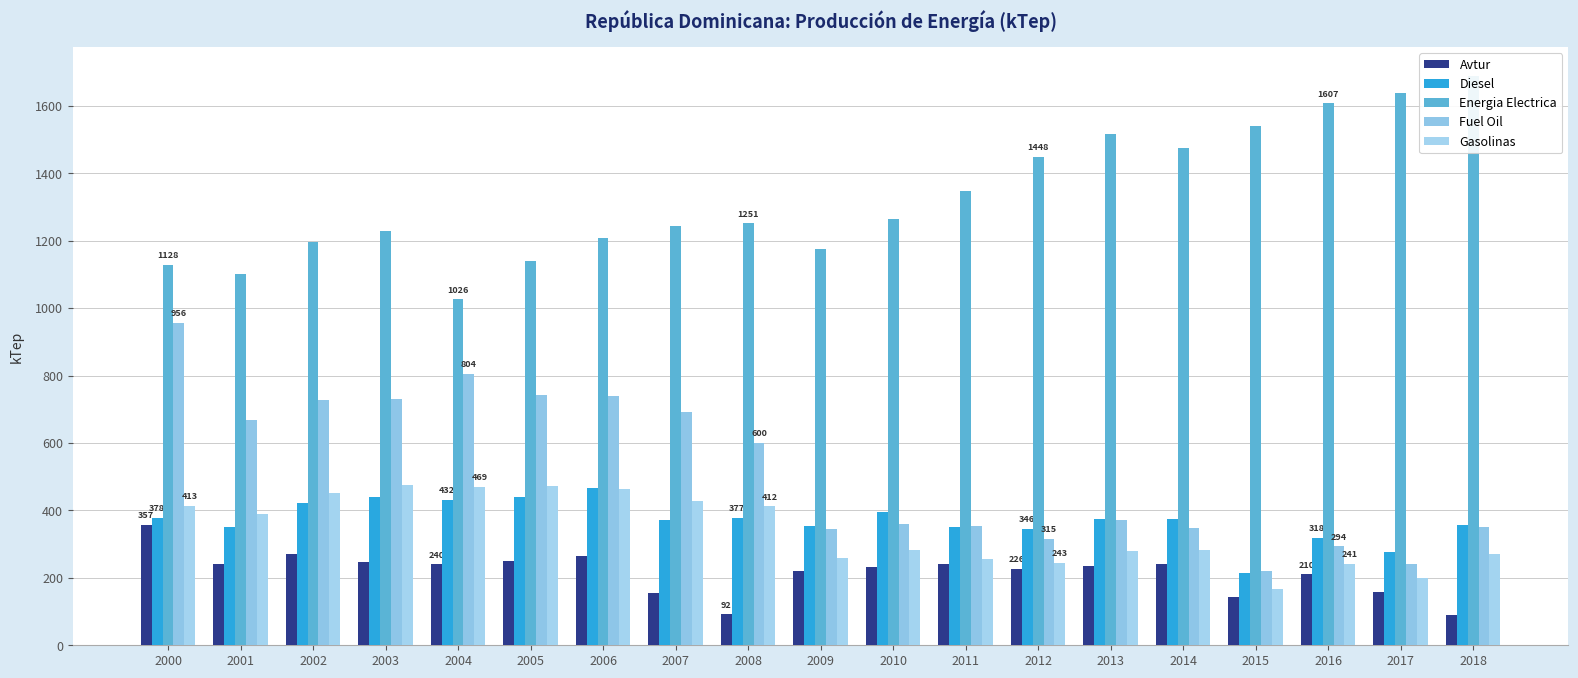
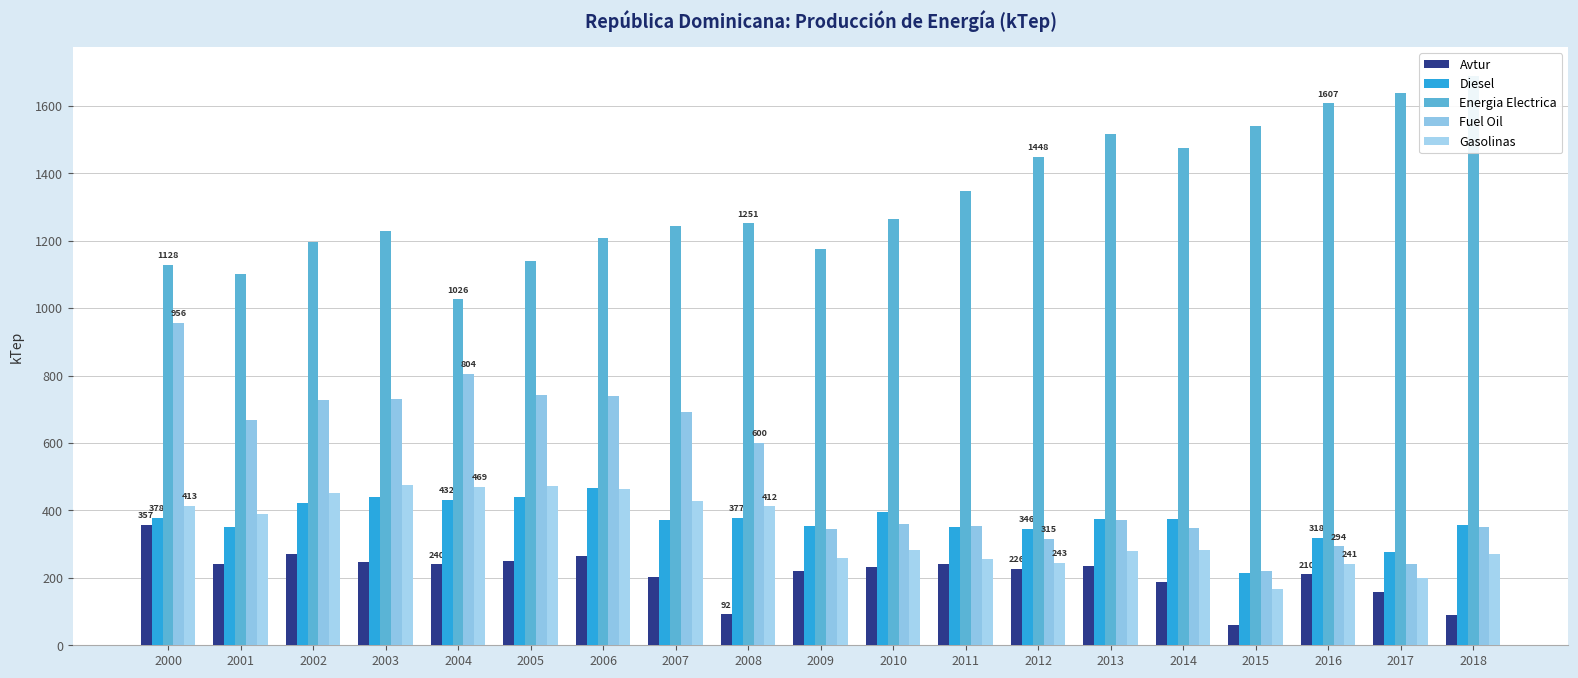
Avtur, 2007: 150 -> 200
Avtur, 2014: 240 -> 190
Avtur, 2015: 140 -> 60
